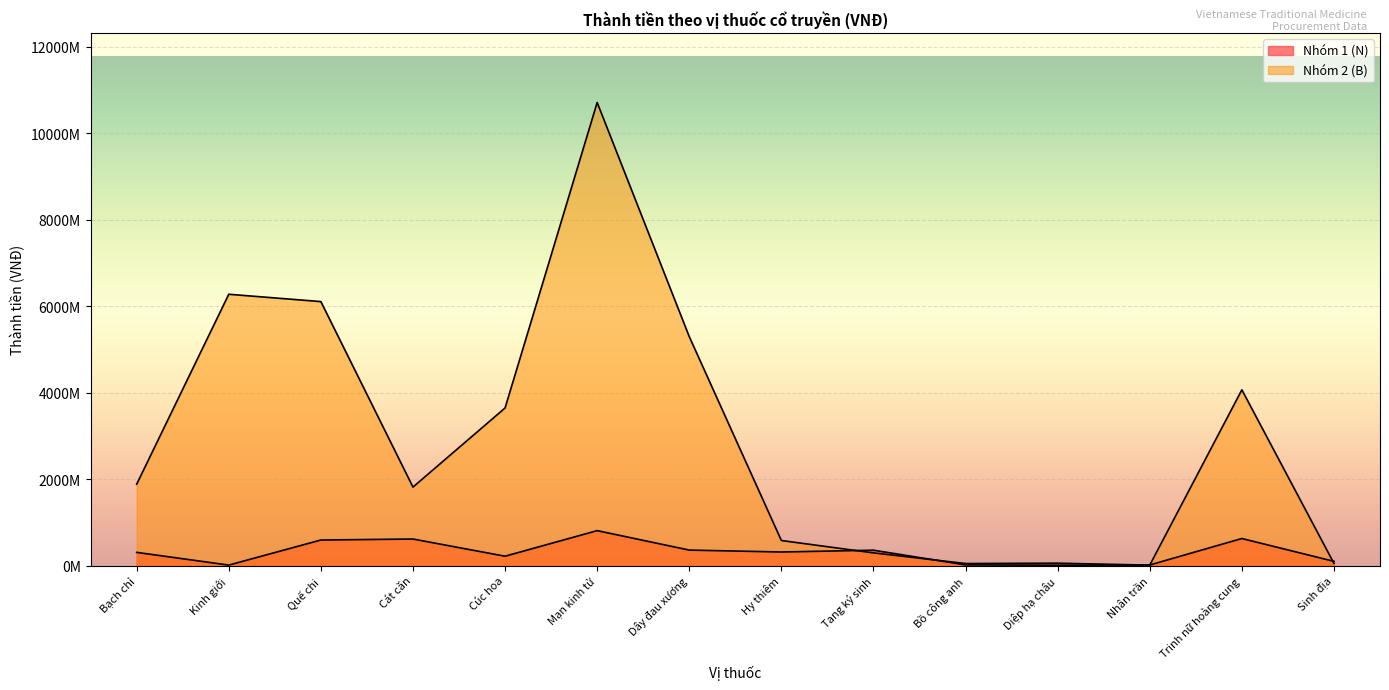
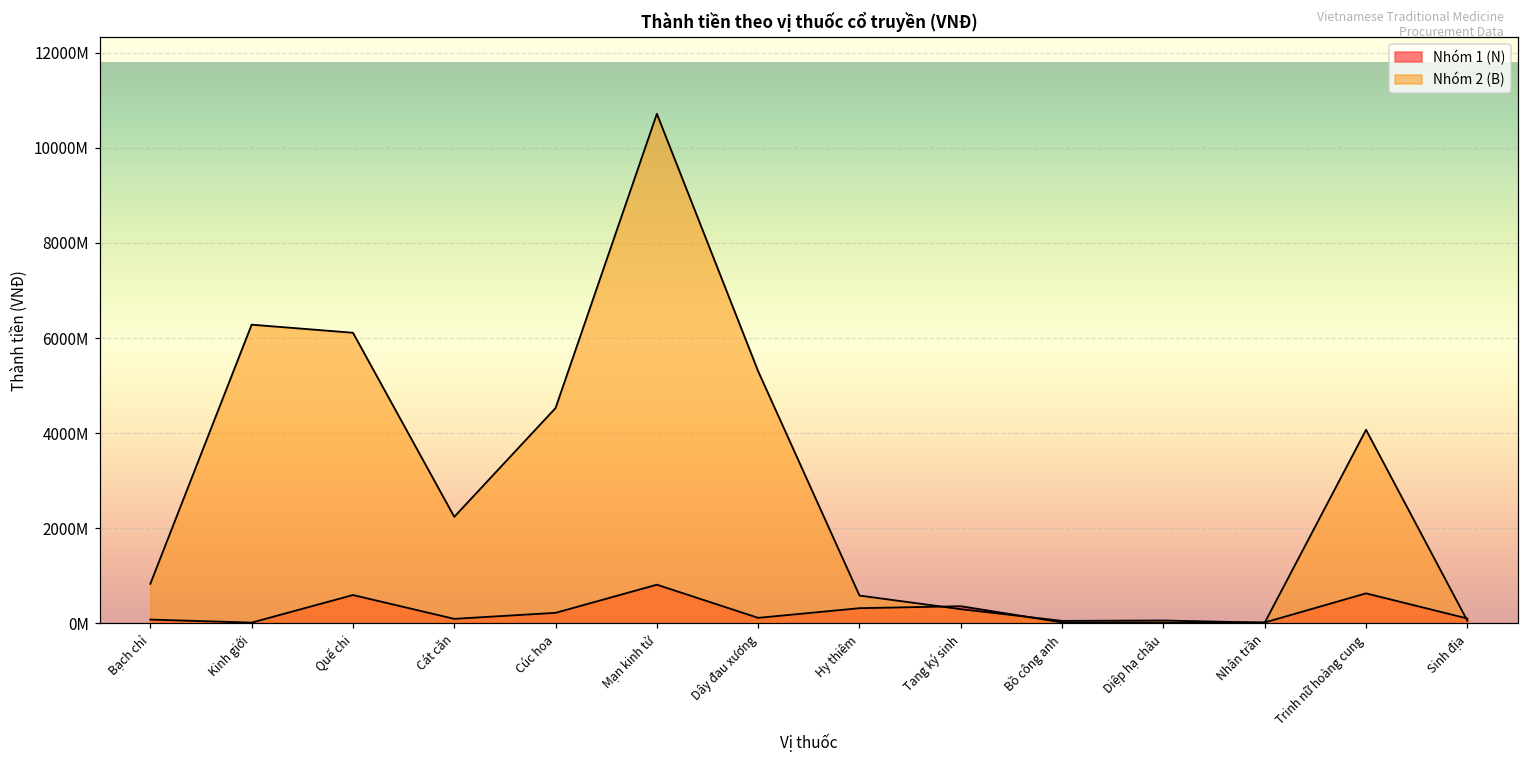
Nhóm 1 (N), Bạch chỉ: 300000000 -> 100000000
Nhóm 2 (B), Bạch chỉ: 1900000000 -> 800000000
Nhóm 1 (N), Cát căn: 600000000 -> 100000000
Nhóm 2 (B), Cát căn: 1800000000 -> 2200000000
Nhóm 2 (B), Cúc hoa: 3600000000 -> 4500000000
Nhóm 1 (N), Dây đau xương: 400000000 -> 100000000
